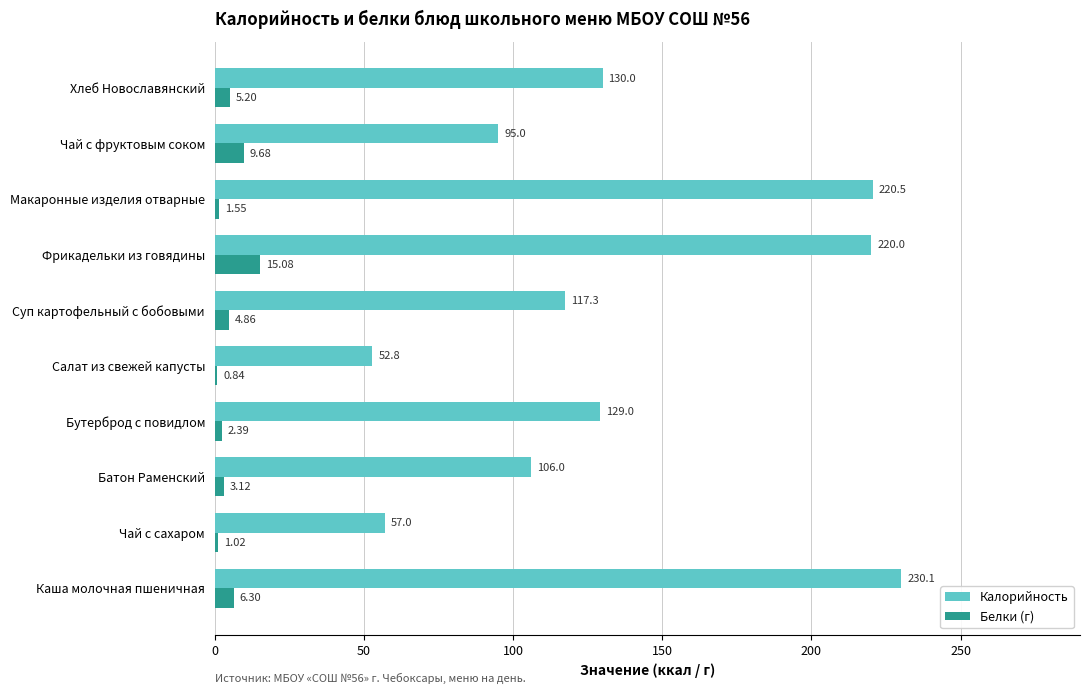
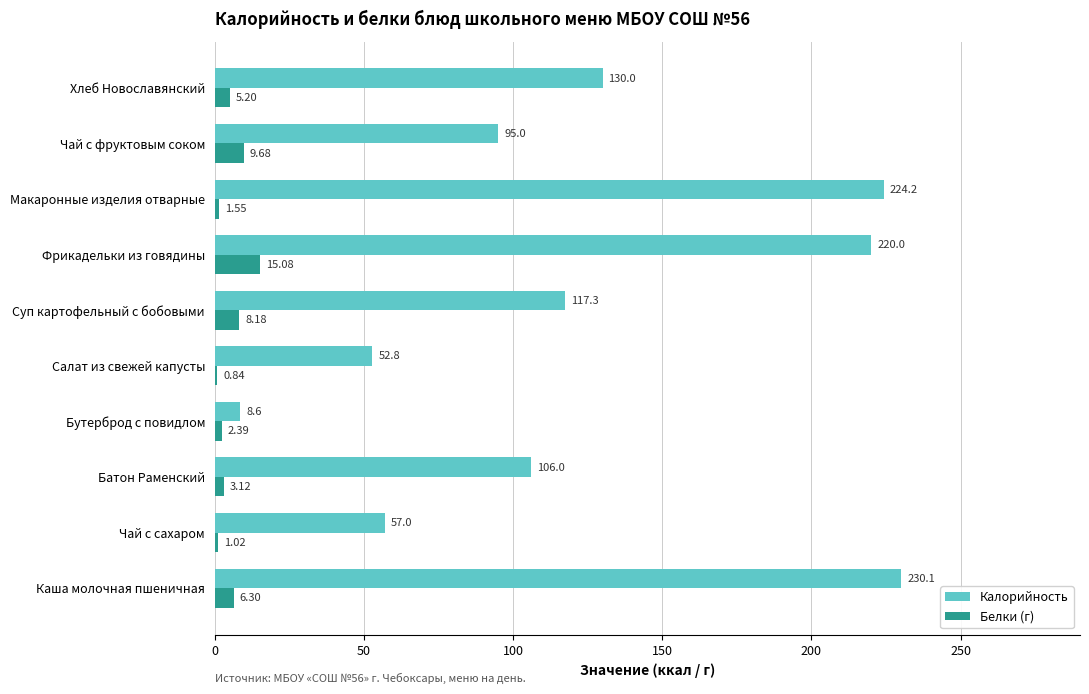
Калорийность, Макаронные изделия отварные: 220.5 -> 224.2
Белки (г), Суп картофельный с бобовыми: 4.86 -> 8.18
Калорийность, Бутерброд с повидлом: 129.0 -> 8.6
